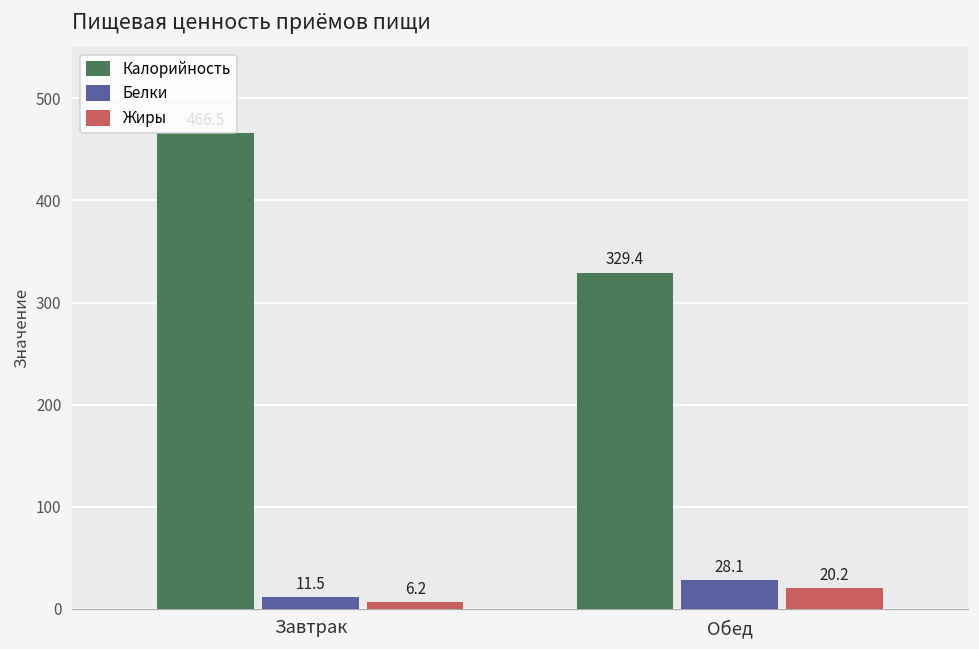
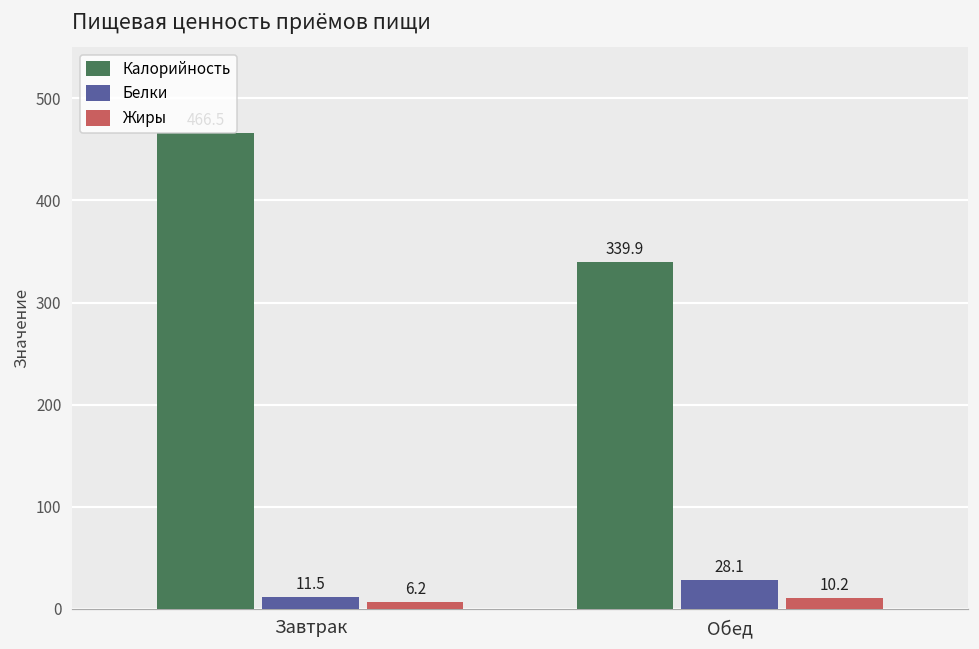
Калорийность, Обед: 329.4 -> 339.9
Жиры, Обед: 20.2 -> 10.2
